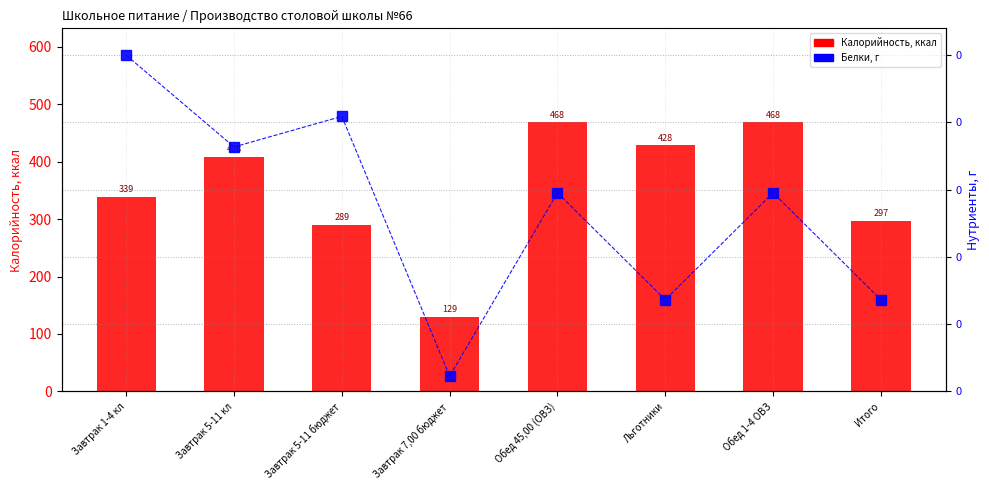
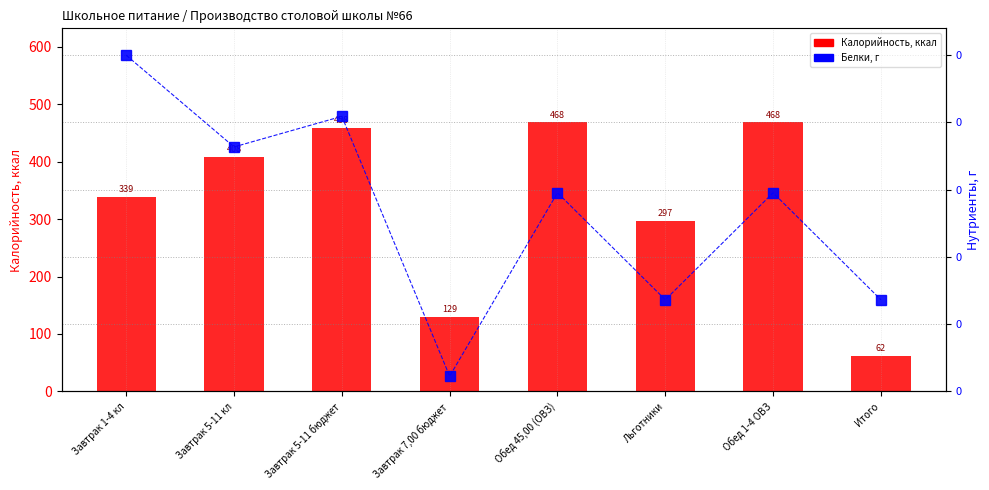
Калорийность, ккал, Завтрак 5-11 бюджет: 289 -> 458
Калорийность, ккал, Льготники: 428 -> 297
Калорийность, ккал, Итого: 297 -> 62
